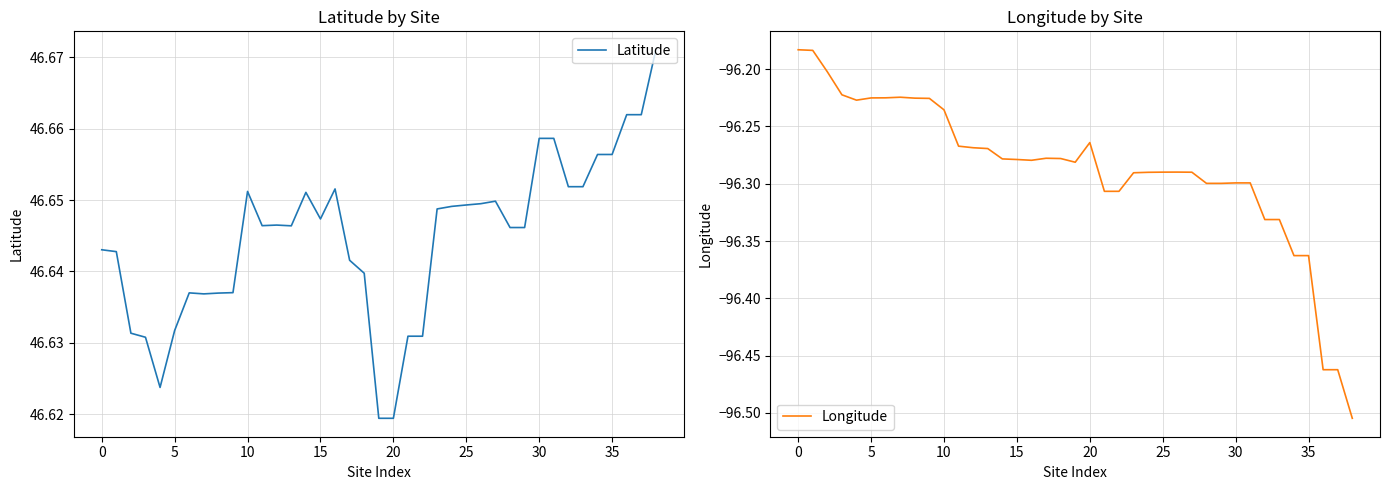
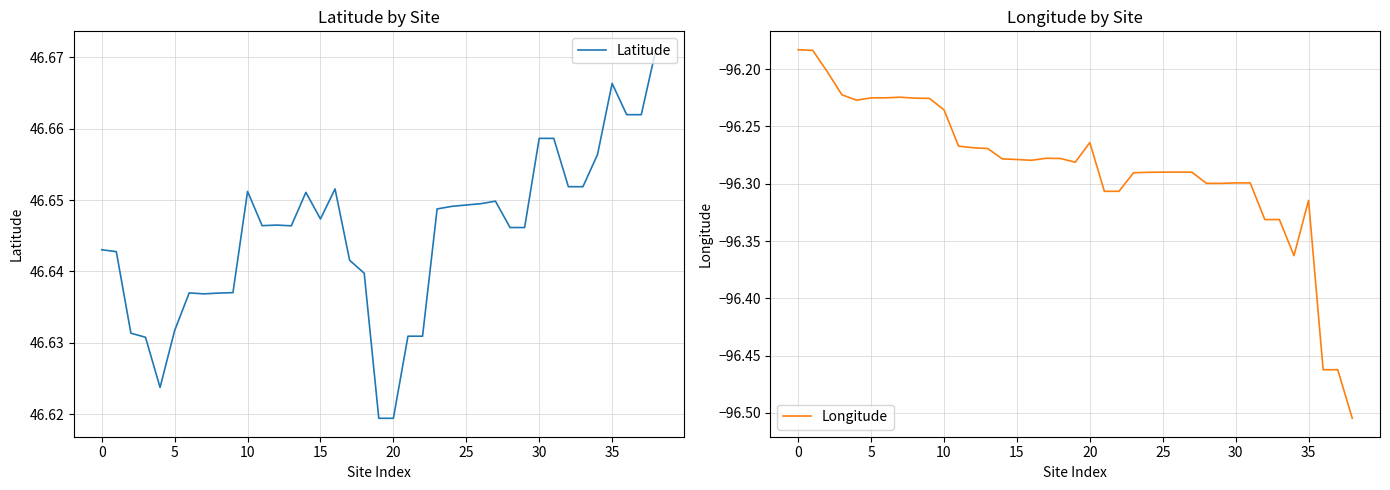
Latitude by Site, 35: 46.656 -> 46.666
Longitude by Site, 35: -96.363 -> -96.315
